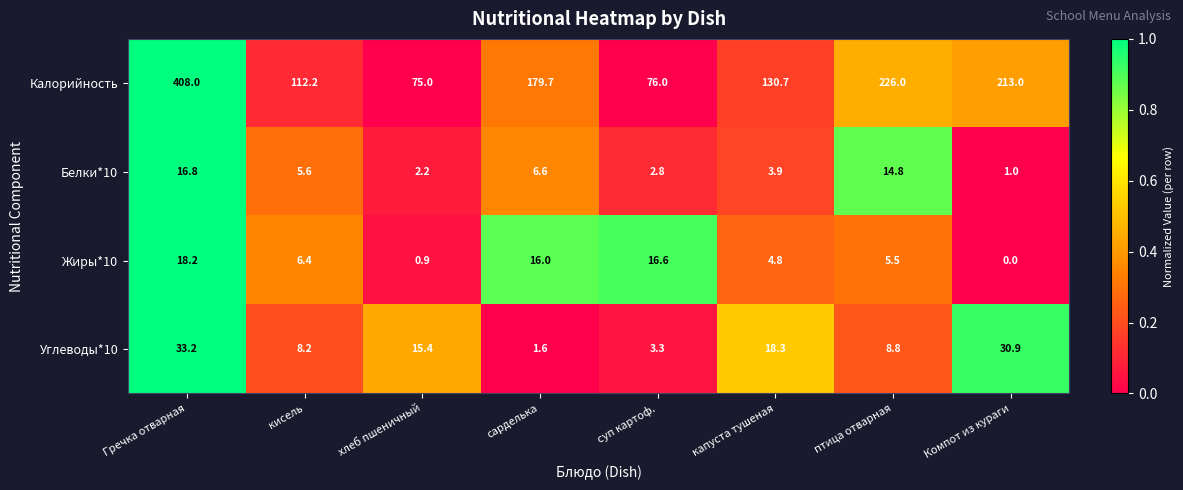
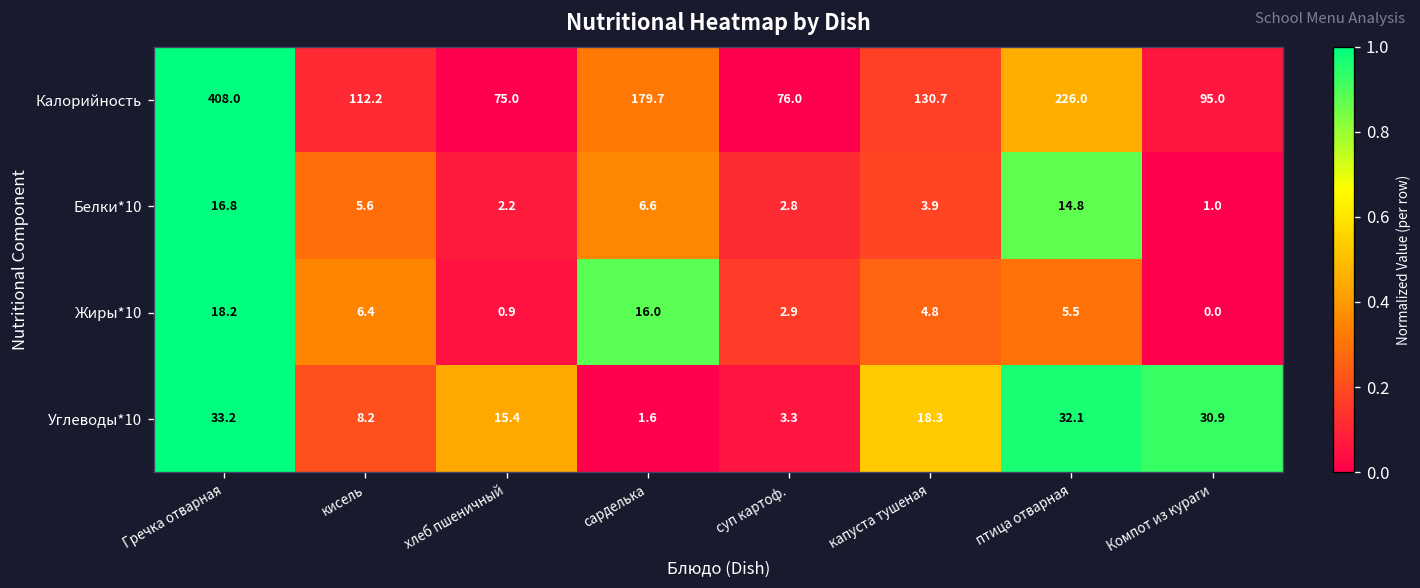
Калорийность, Компот из кураги: 213.0 -> 95.0
Жиры*10, суп картоф.: 16.6 -> 2.9
Углеводы*10, птица отварная: 8.8 -> 32.1
